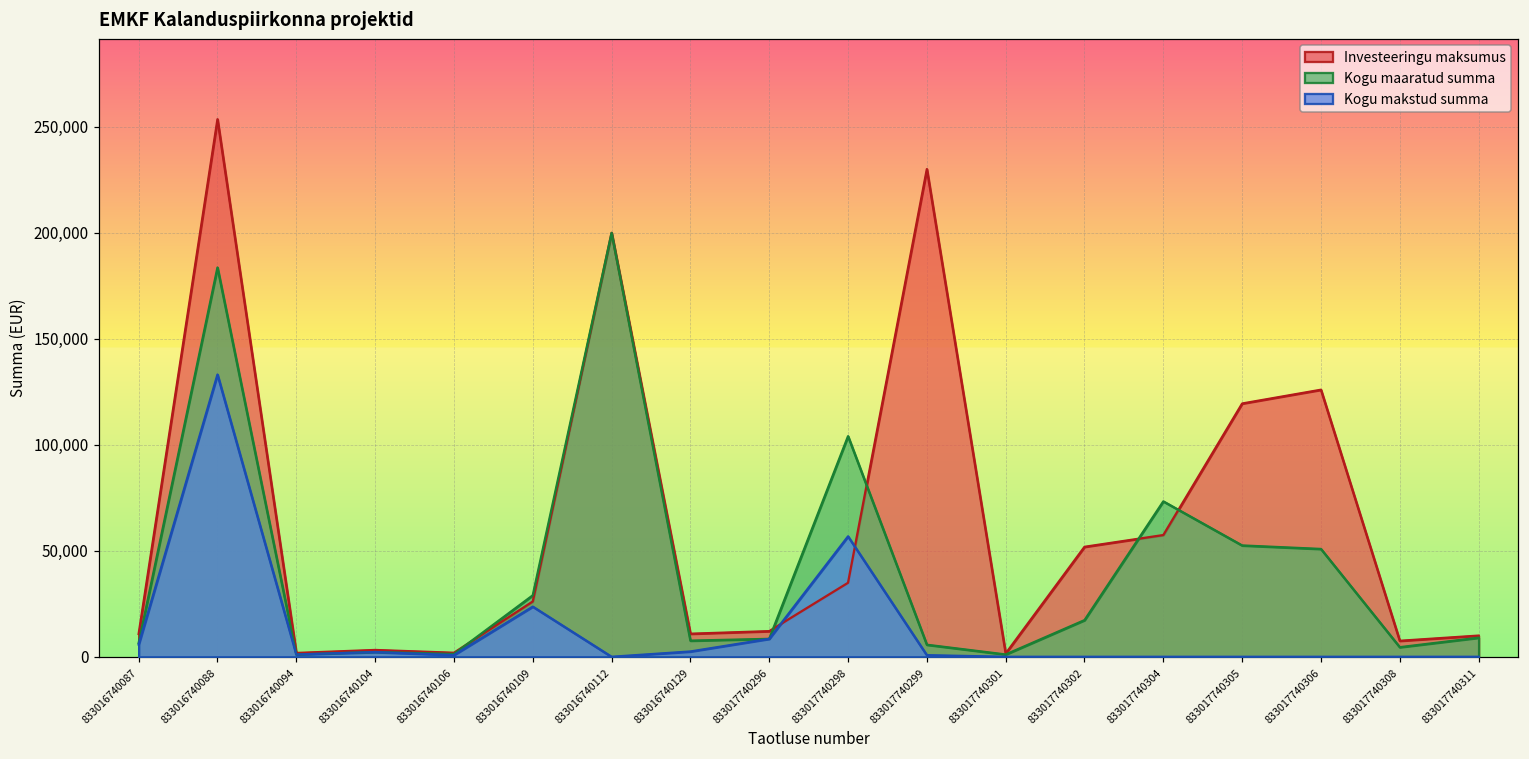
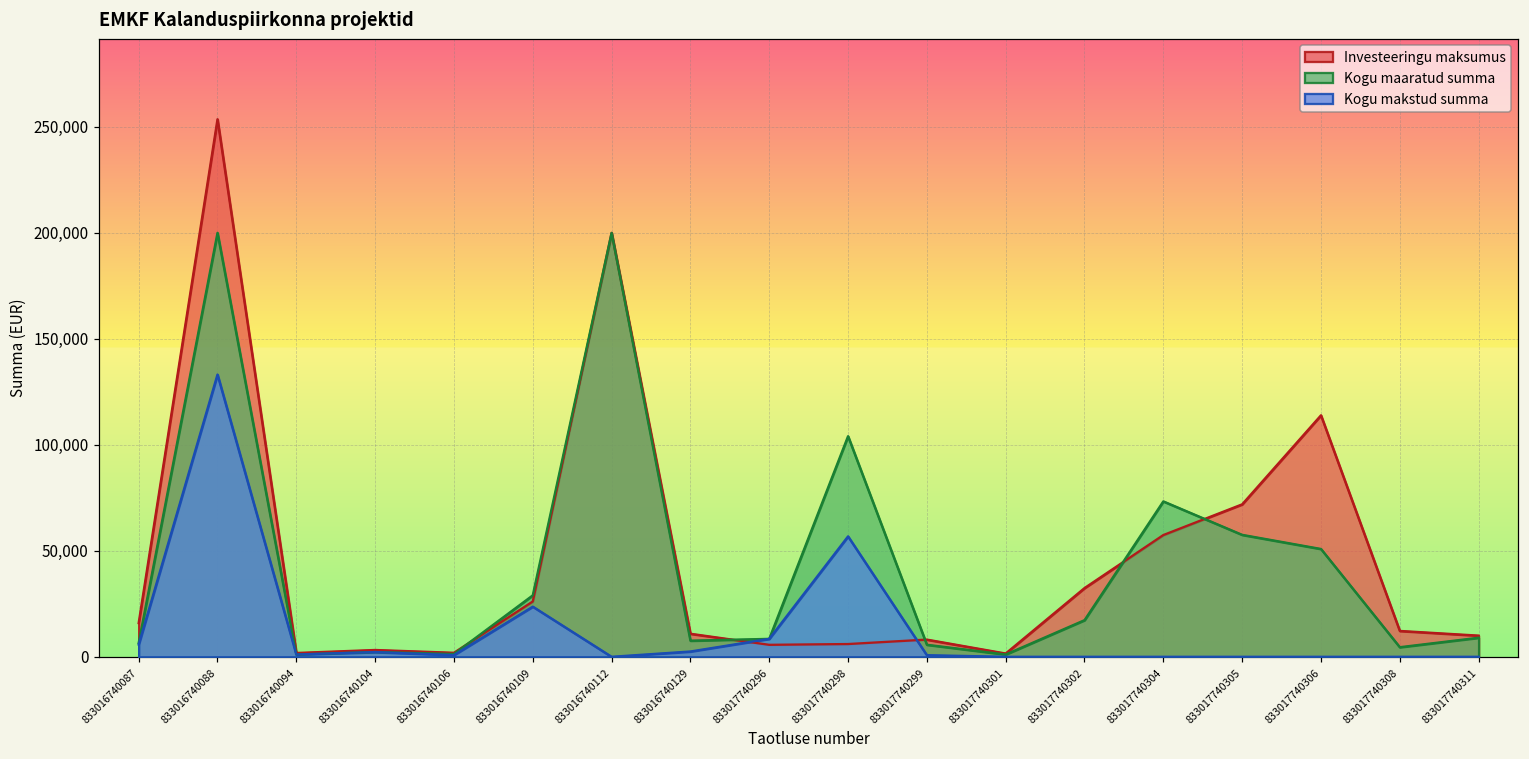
Investeeringu maksumus, 833016740087: 11,000 -> 16,000
Kogu maaratud summa, 833016740088: 184,000 -> 200,000
Investeeringu maksumus, 833017740296: 12,000 -> 6,000
Investeeringu maksumus, 833017740298: 35,000 -> 6,000
Investeeringu maksumus, 833017740299: 230,000 -> 8,000
Investeeringu maksumus, 833017740302: 52,000 -> 32,000
Investeeringu maksumus, 833017740305: 119,000 -> 72,000
Kogu maaratud summa, 833017740305: 53,000 -> 58,000
Investeeringu maksumus, 833017740306: 126,000 -> 114,000
Investeeringu maksumus, 833017740308: 8,000 -> 12,000
